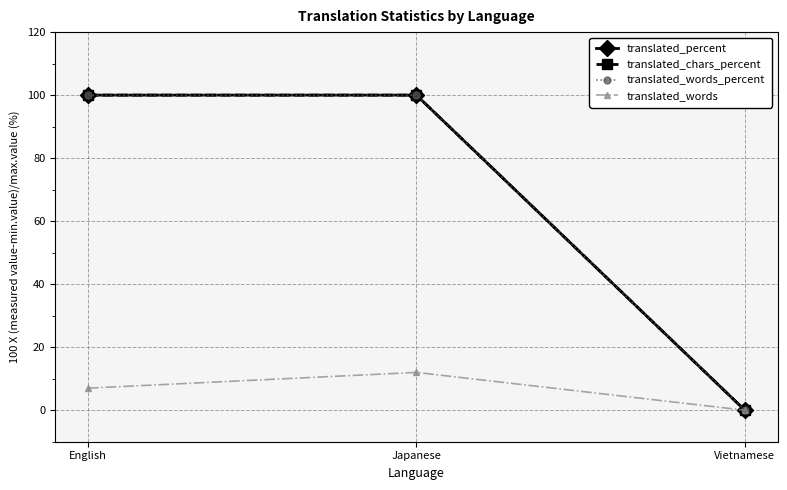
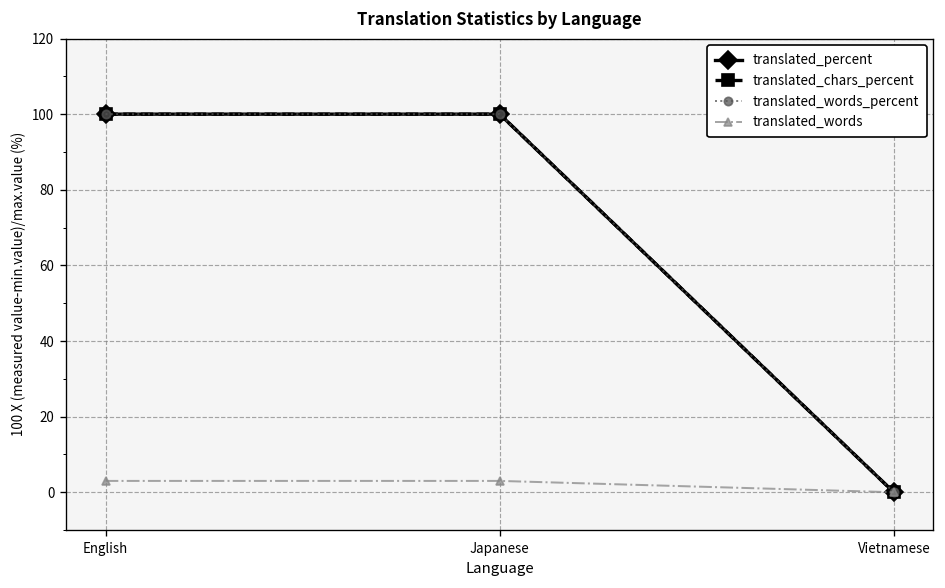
translated_words, English: 7 -> 3
translated_words, Japanese: 12 -> 3
